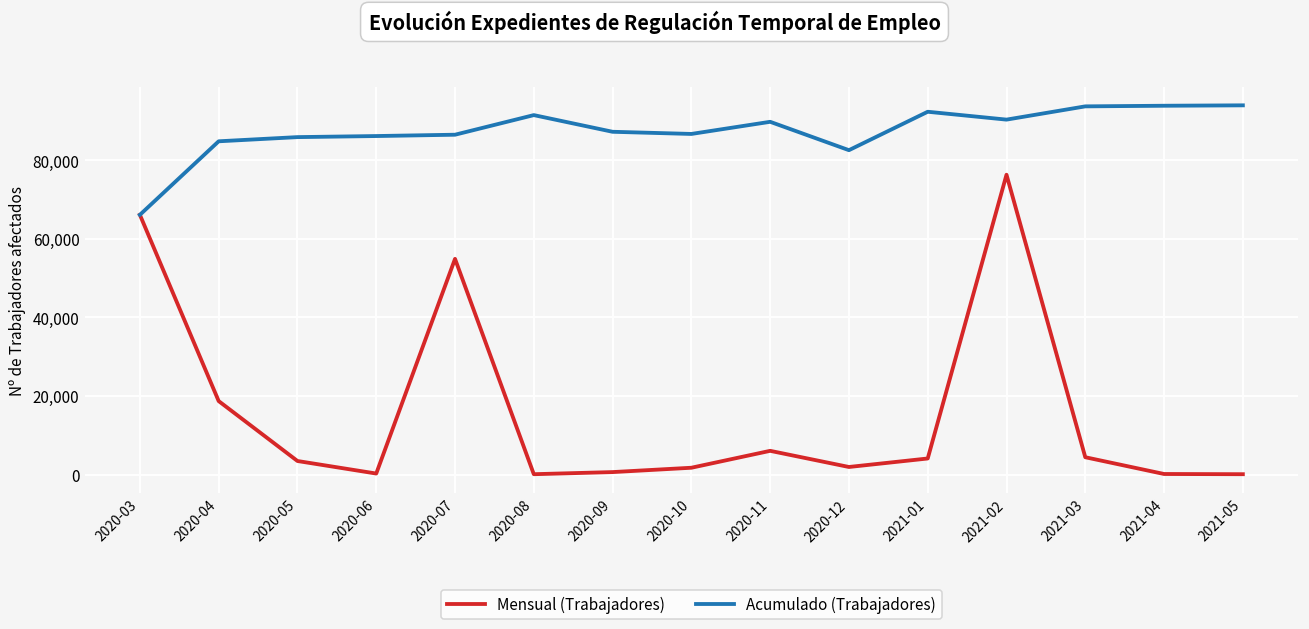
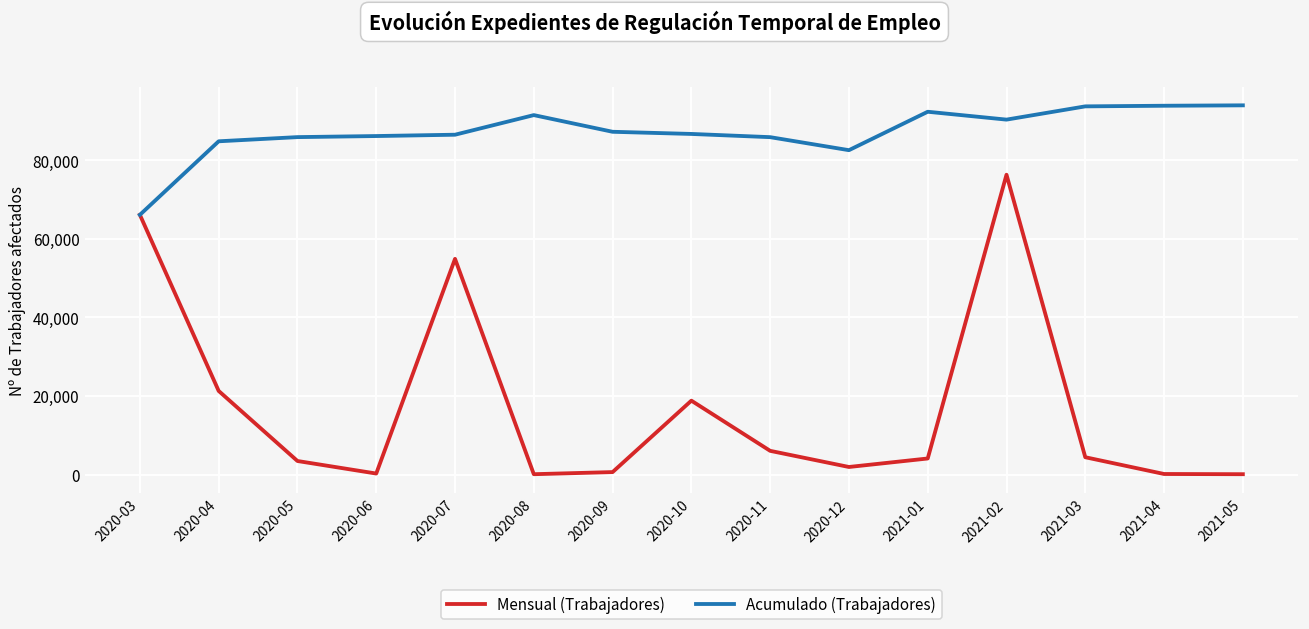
Mensual (Trabajadores), 2020-04: 19,000 -> 21,000
Mensual (Trabajadores), 2020-10: 2,000 -> 19,000
Acumulado (Trabajadores), 2020-11: 90,000 -> 86,000
